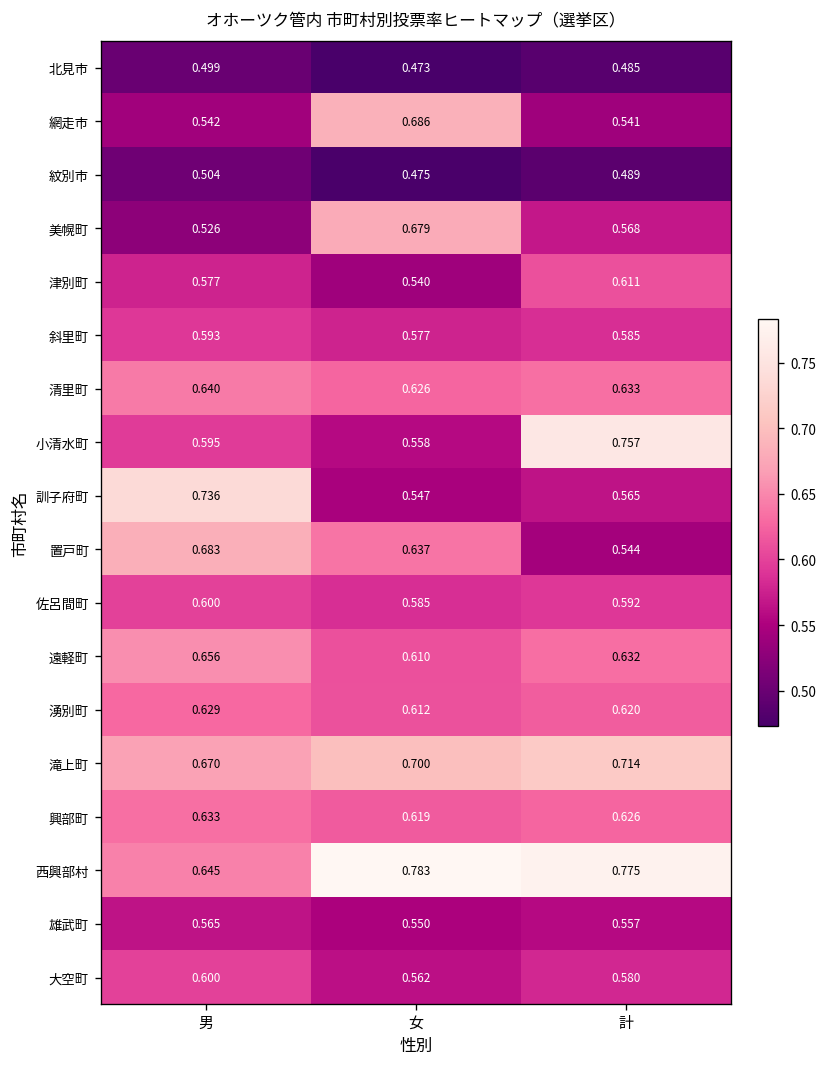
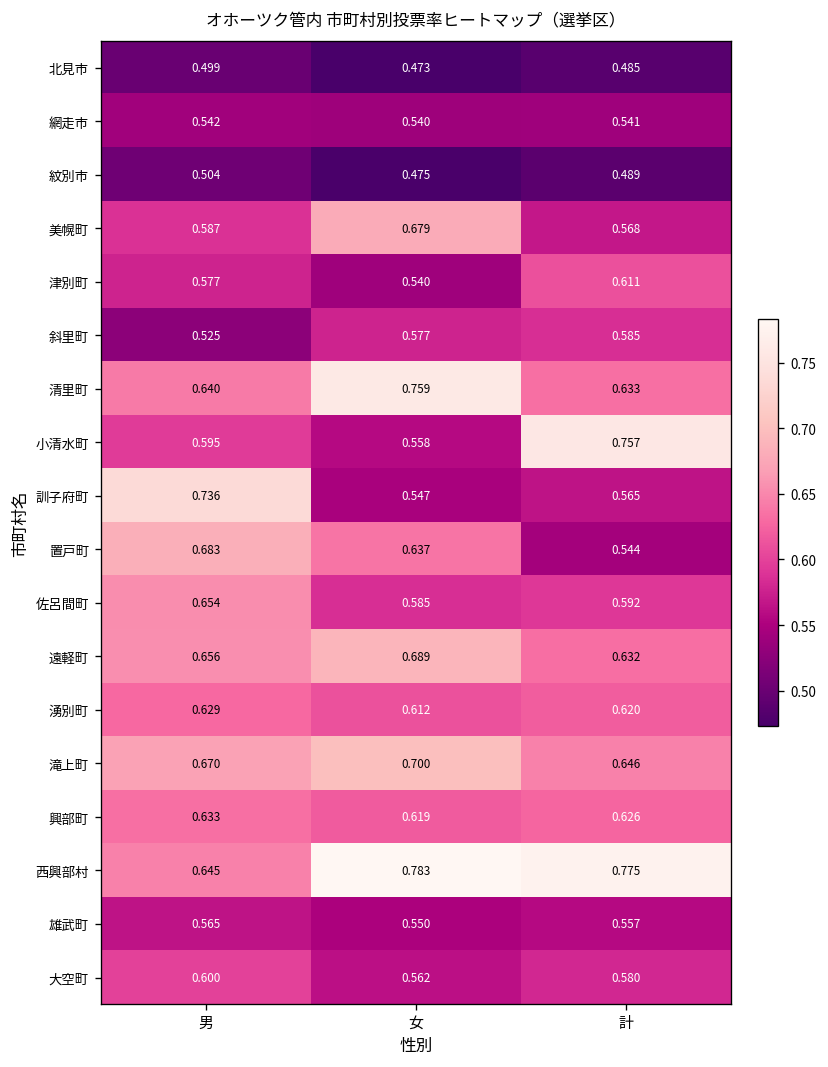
網走市, 女: 0.686 -> 0.540
美幌町, 男: 0.526 -> 0.587
斜里町, 男: 0.593 -> 0.525
清里町, 女: 0.626 -> 0.759
佐呂間町, 男: 0.600 -> 0.654
遠軽町, 女: 0.610 -> 0.689
滝上町, 計: 0.714 -> 0.646
